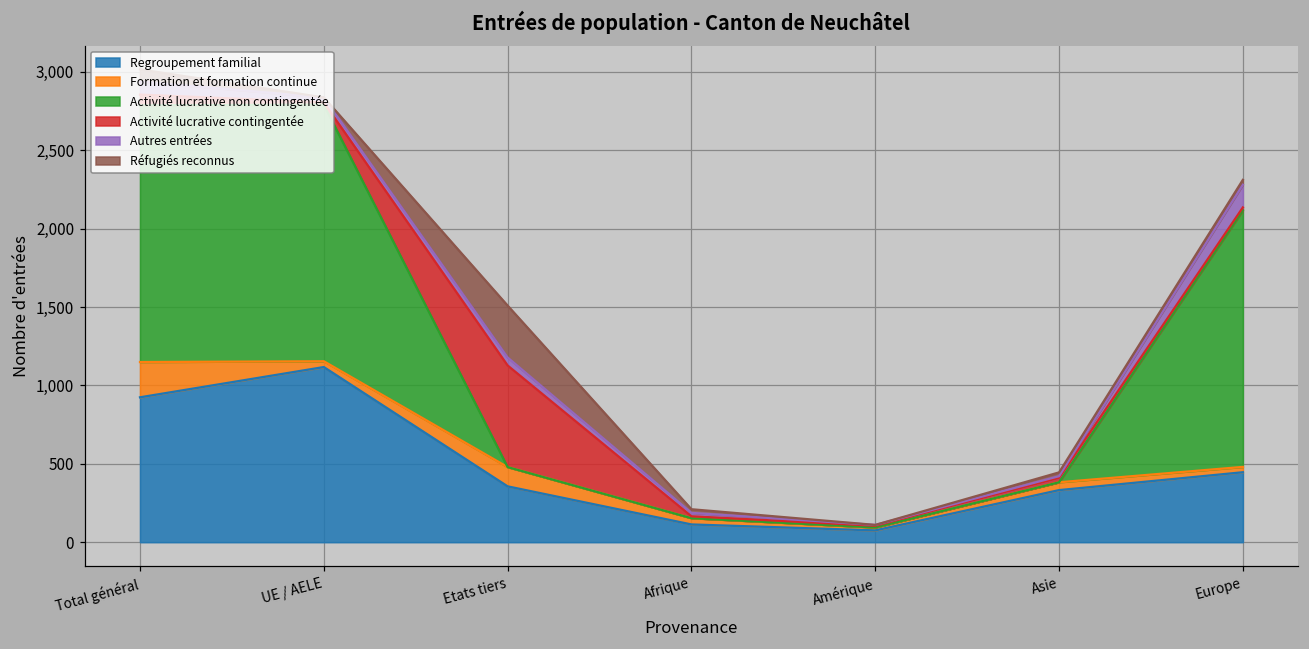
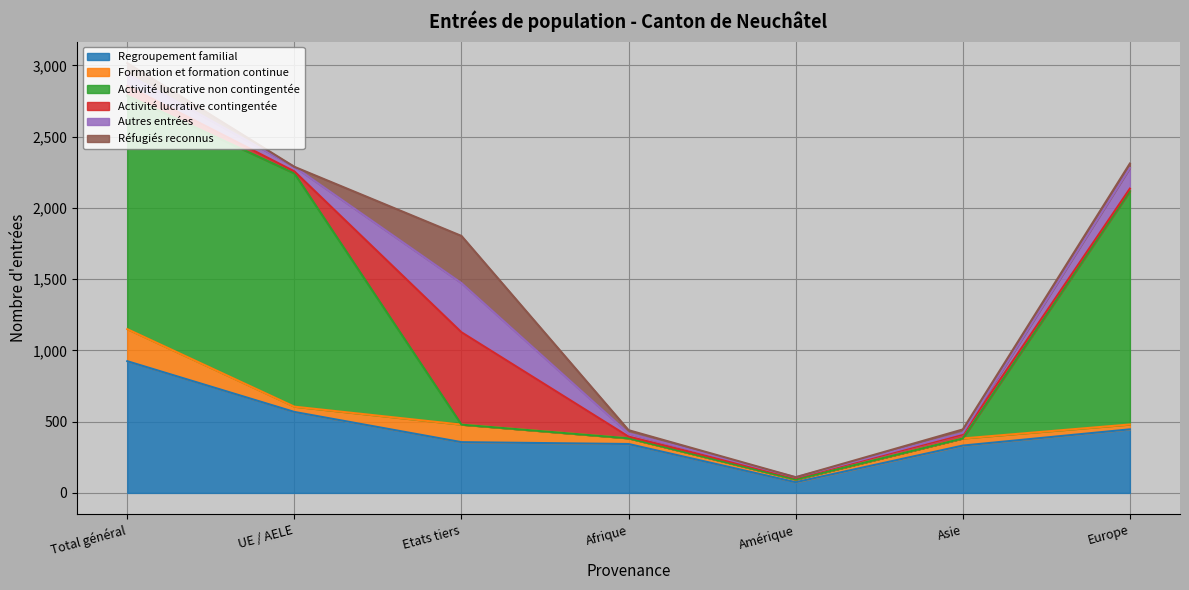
Regroupement familial, UE / AELE: 1,120 -> 570
Autres entrées, Etats tiers: 50 -> 350
Regroupement familial, Afrique: 110 -> 340
